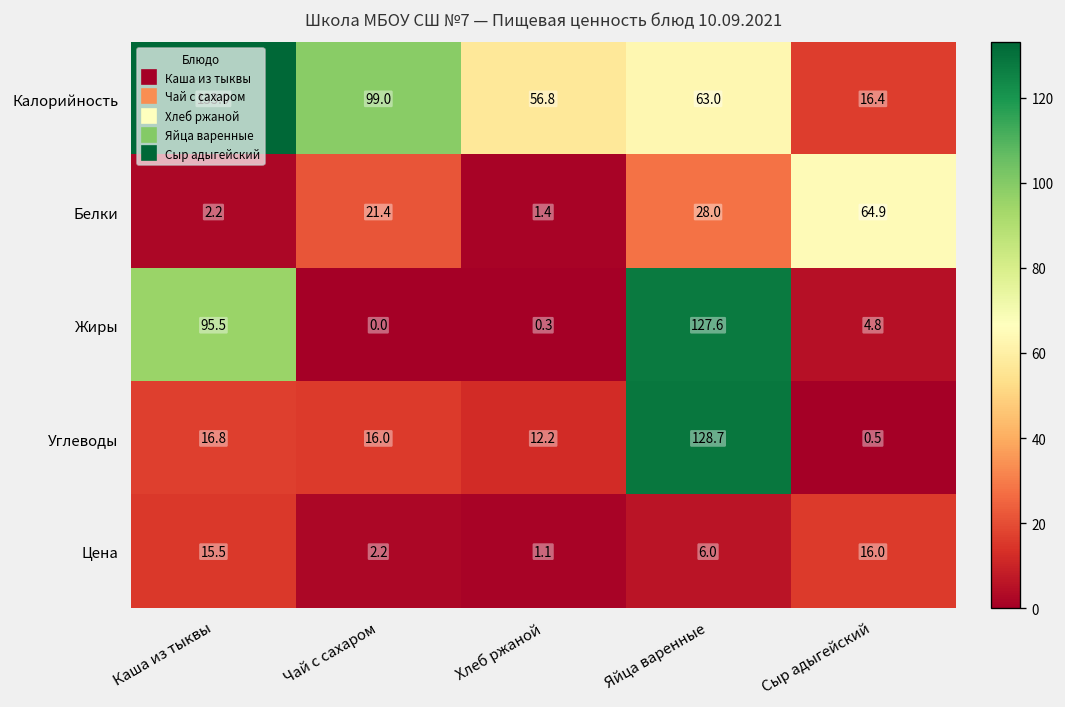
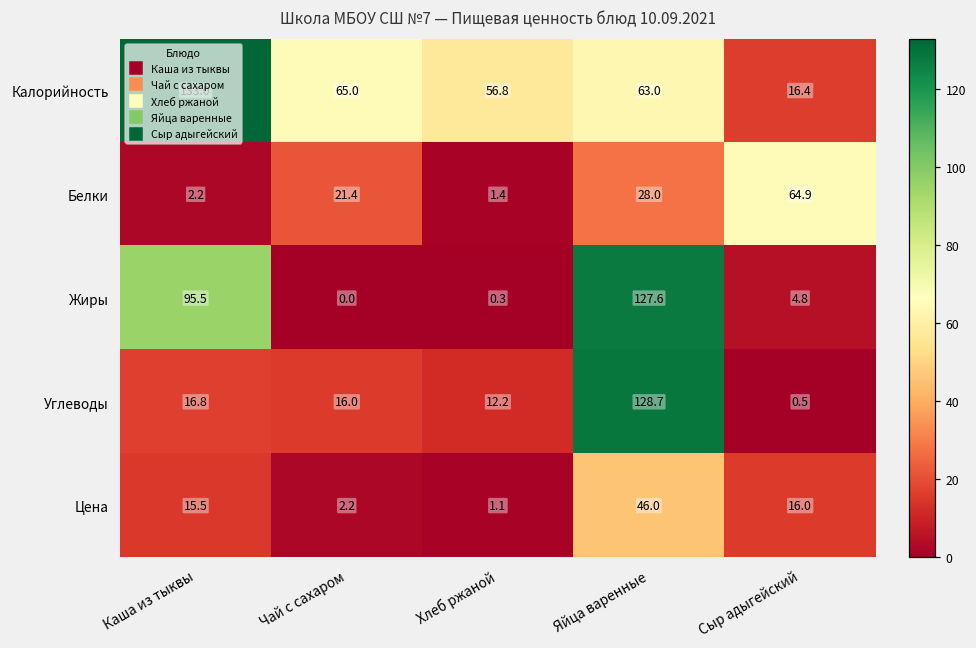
Калорийность, Чай с сахаром: 99.0 -> 65.0
Цена, Яйца варенные: 6.0 -> 46.0
